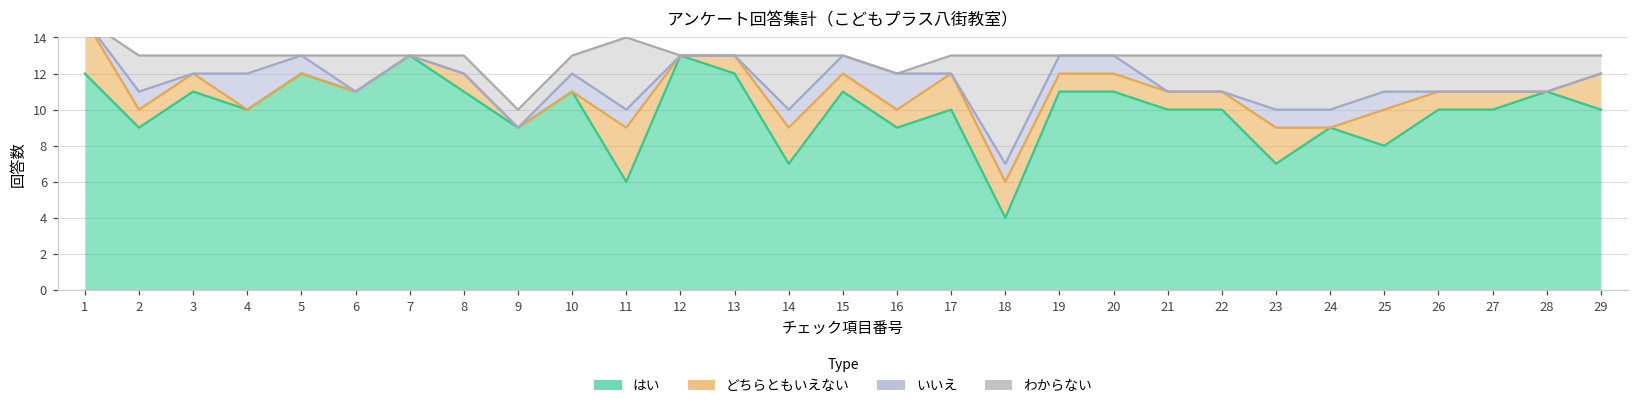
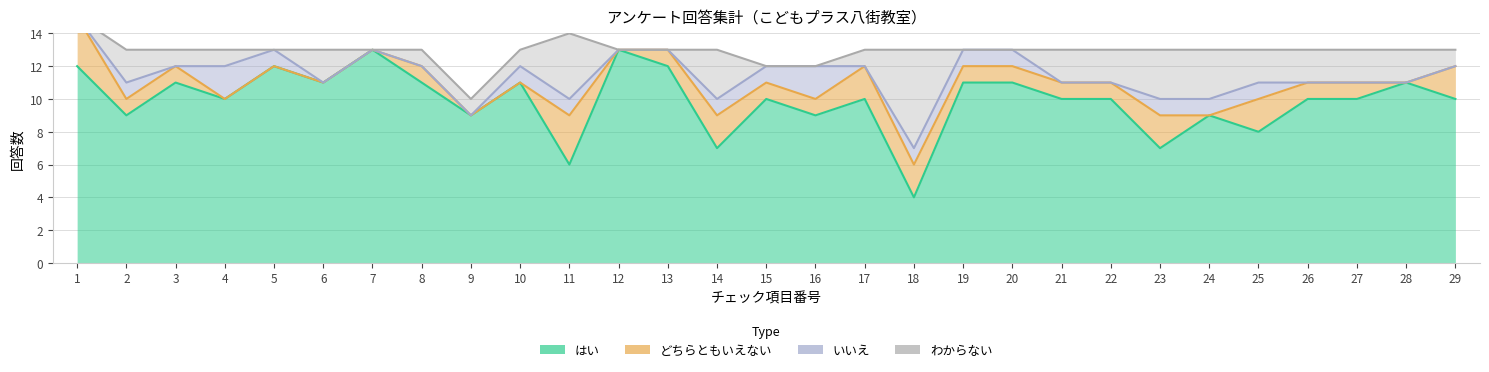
はい, 15: 11 -> 10
